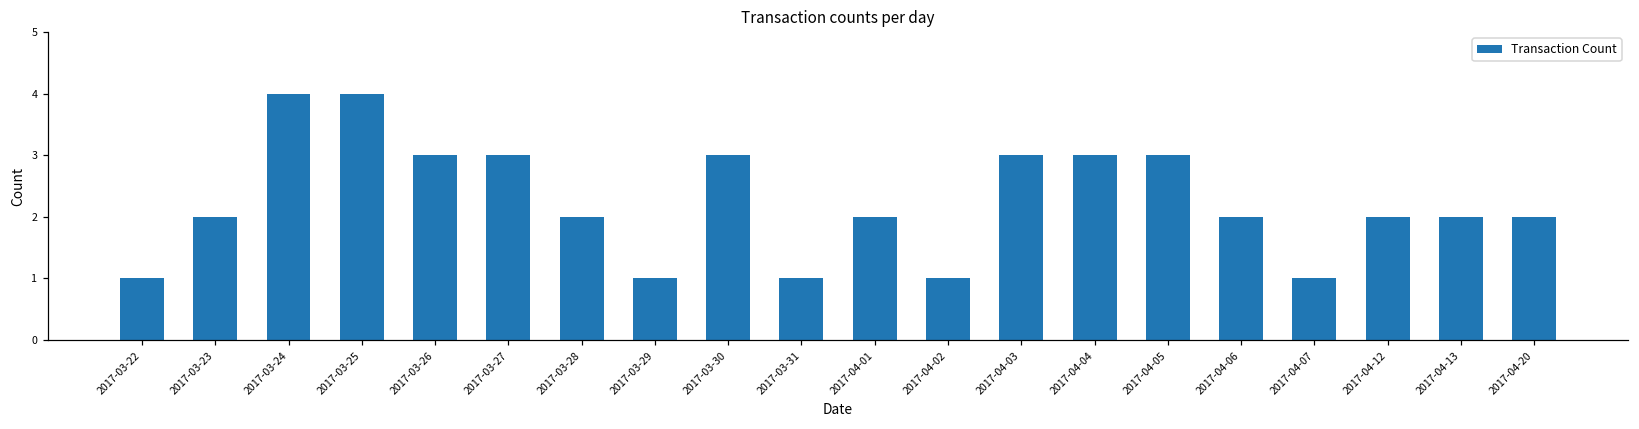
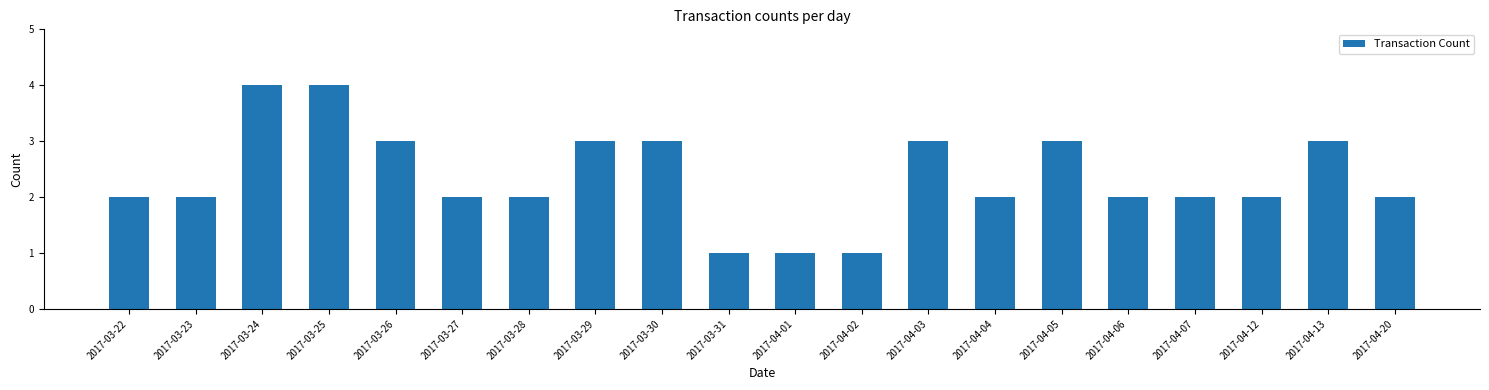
2017-03-22: 1 -> 2
2017-03-27: 3 -> 2
2017-03-29: 1 -> 3
2017-04-01: 2 -> 1
2017-04-04: 3 -> 2
2017-04-07: 1 -> 2
2017-04-13: 2 -> 3
